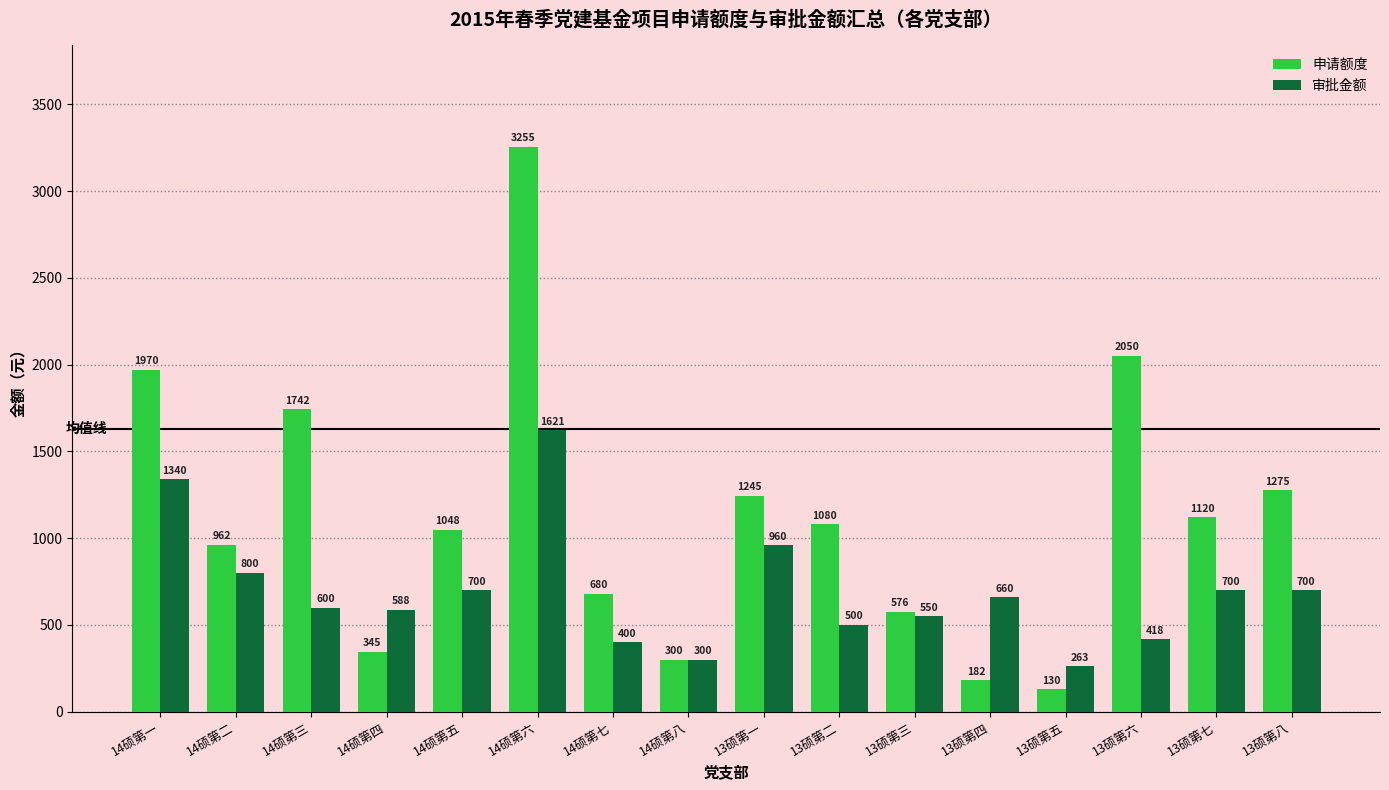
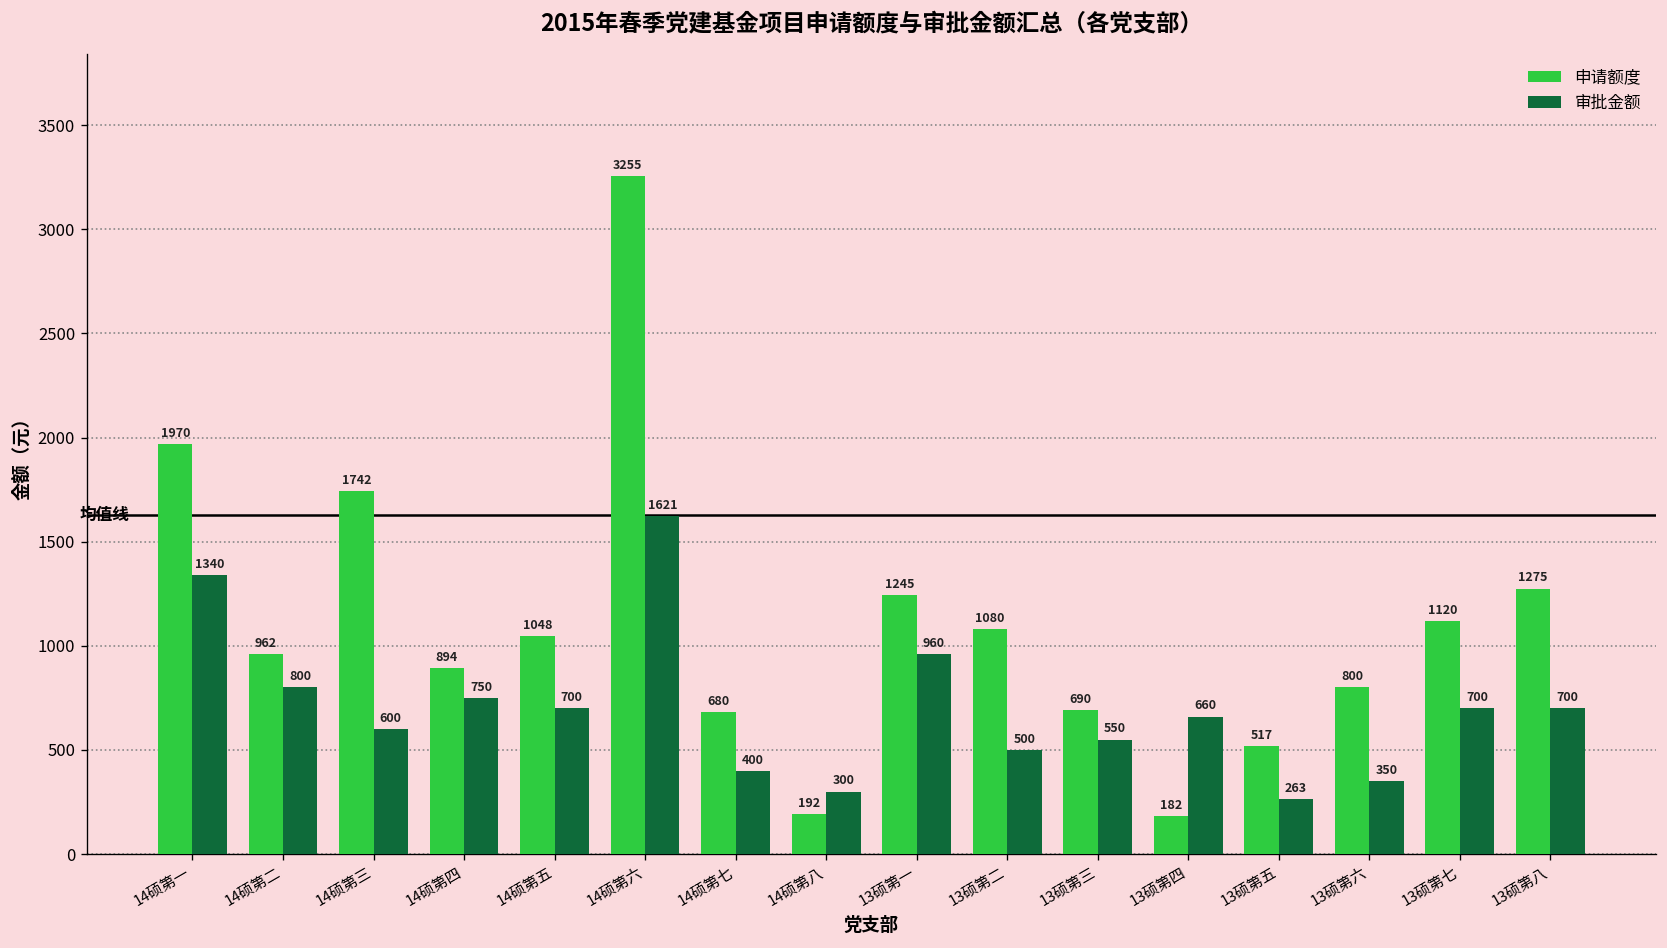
申请额度, 14硕第四: 345 -> 894
审批金额, 14硕第四: 588 -> 750
申请额度, 14硕第八: 300 -> 192
申请额度, 13硕第三: 576 -> 690
申请额度, 13硕第五: 130 -> 517
申请额度, 13硕第六: 2050 -> 800
审批金额, 13硕第六: 418 -> 350
